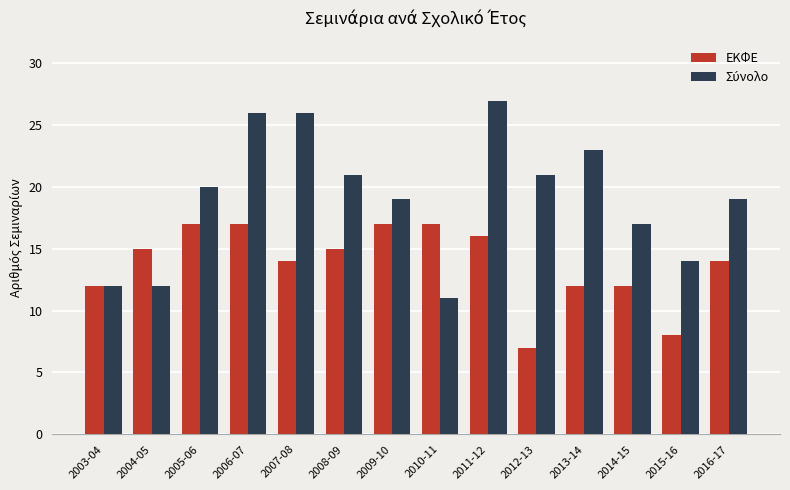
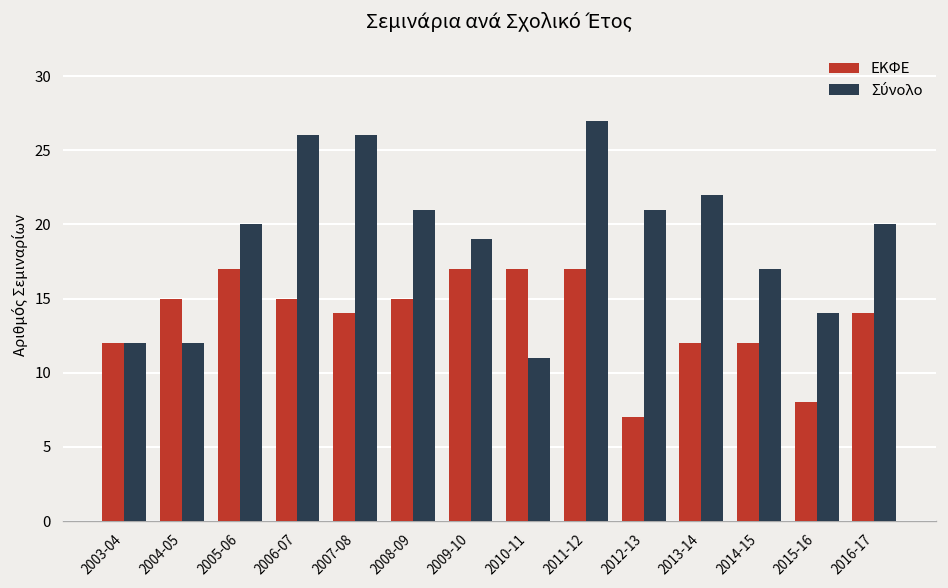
ΕΚΦΕ, 2006-07: 17 -> 15
ΕΚΦΕ, 2011-12: 16 -> 17
Σύνολο, 2013-14: 23 -> 22
Σύνολο, 2016-17: 19 -> 20
